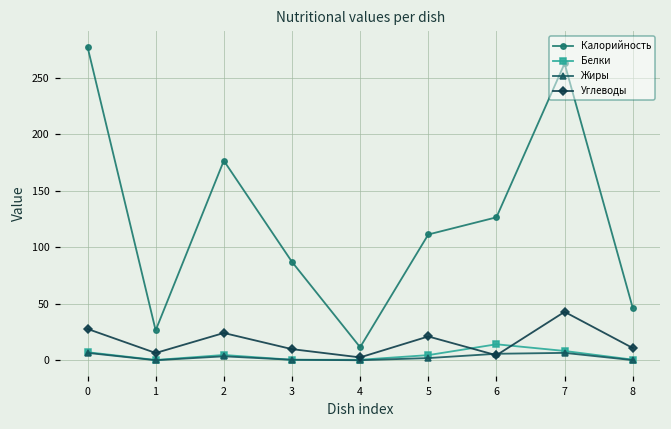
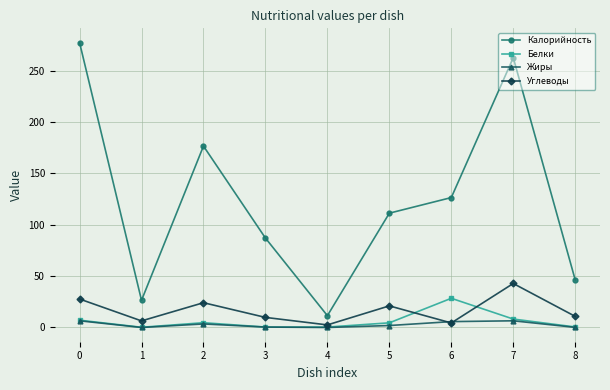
Белки, 6: 14 -> 28
